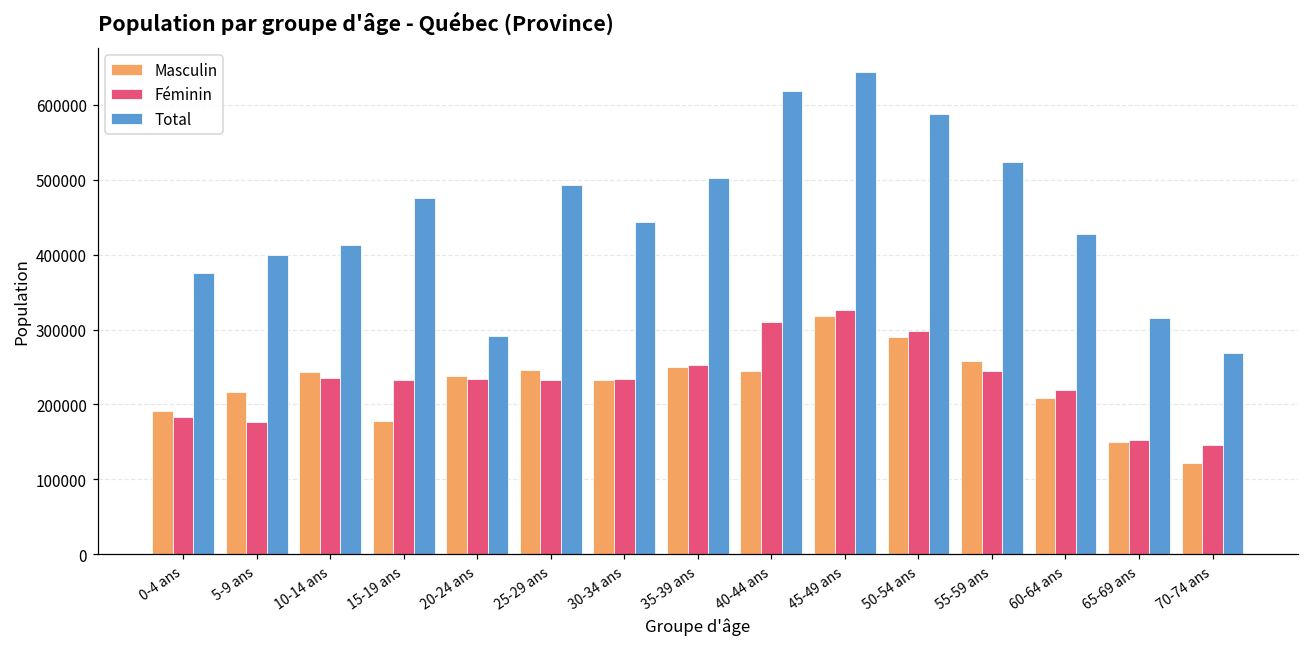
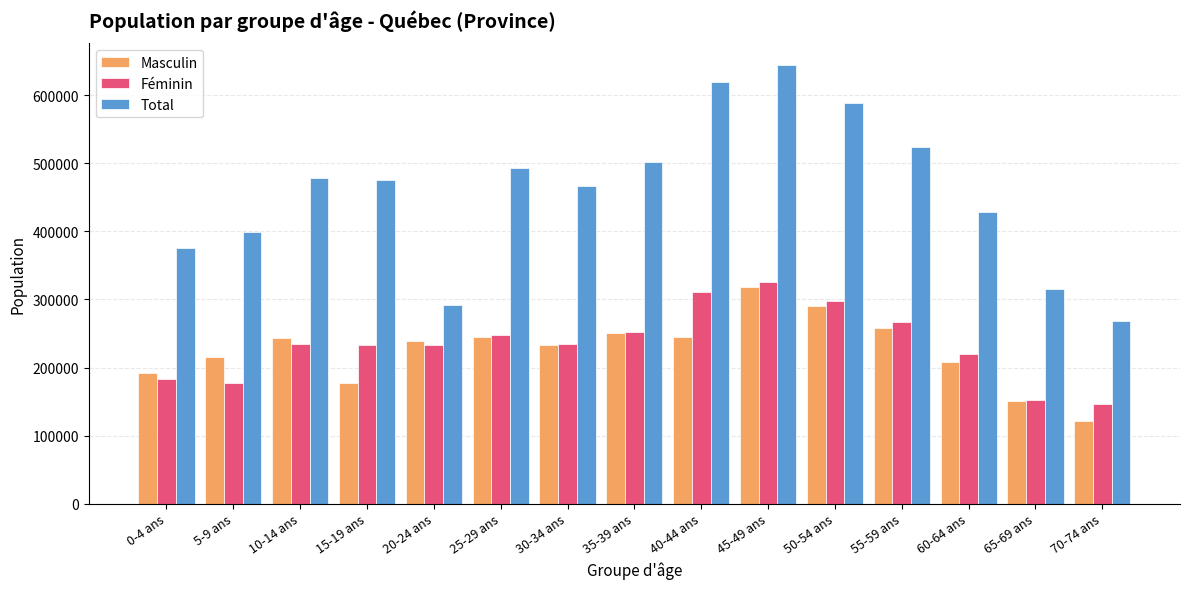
Total, 10-14 ans: 410000 -> 480000
Féminin, 25-29 ans: 230000 -> 250000
Total, 30-34 ans: 440000 -> 470000
Féminin, 55-59 ans: 240000 -> 270000
